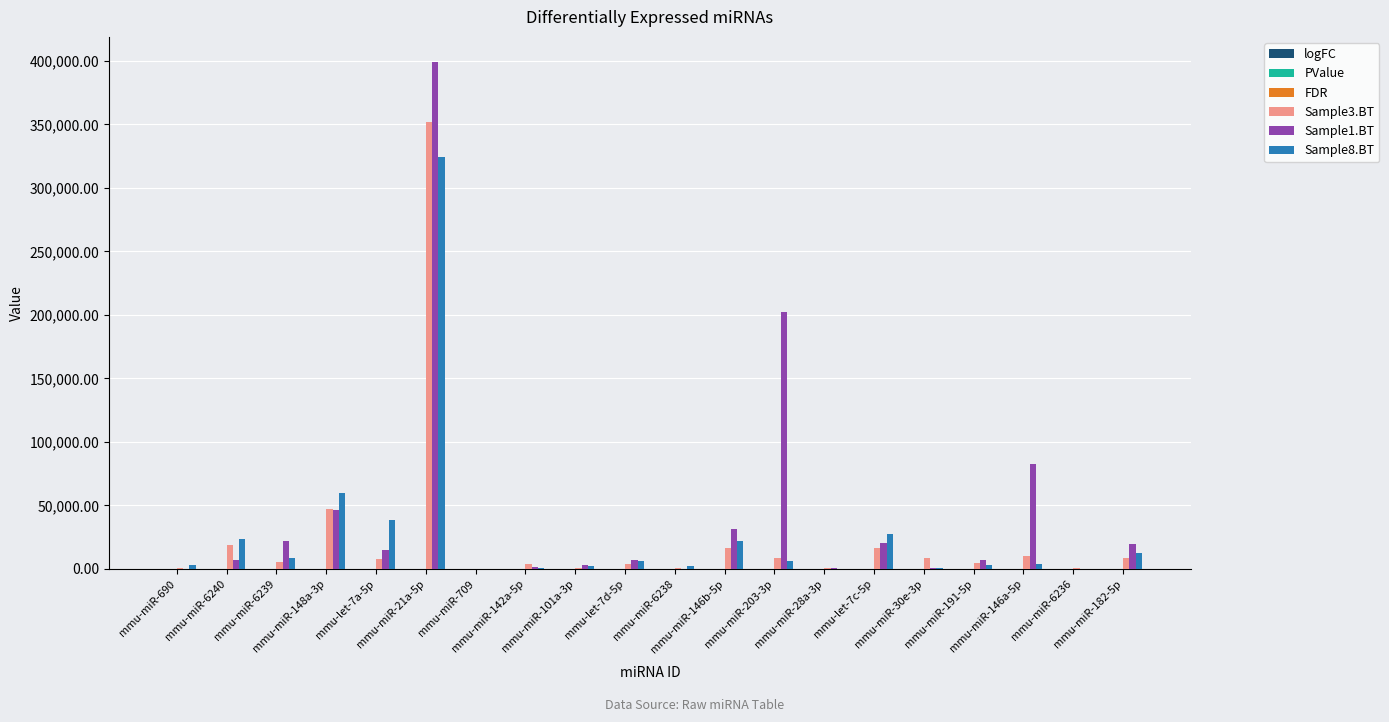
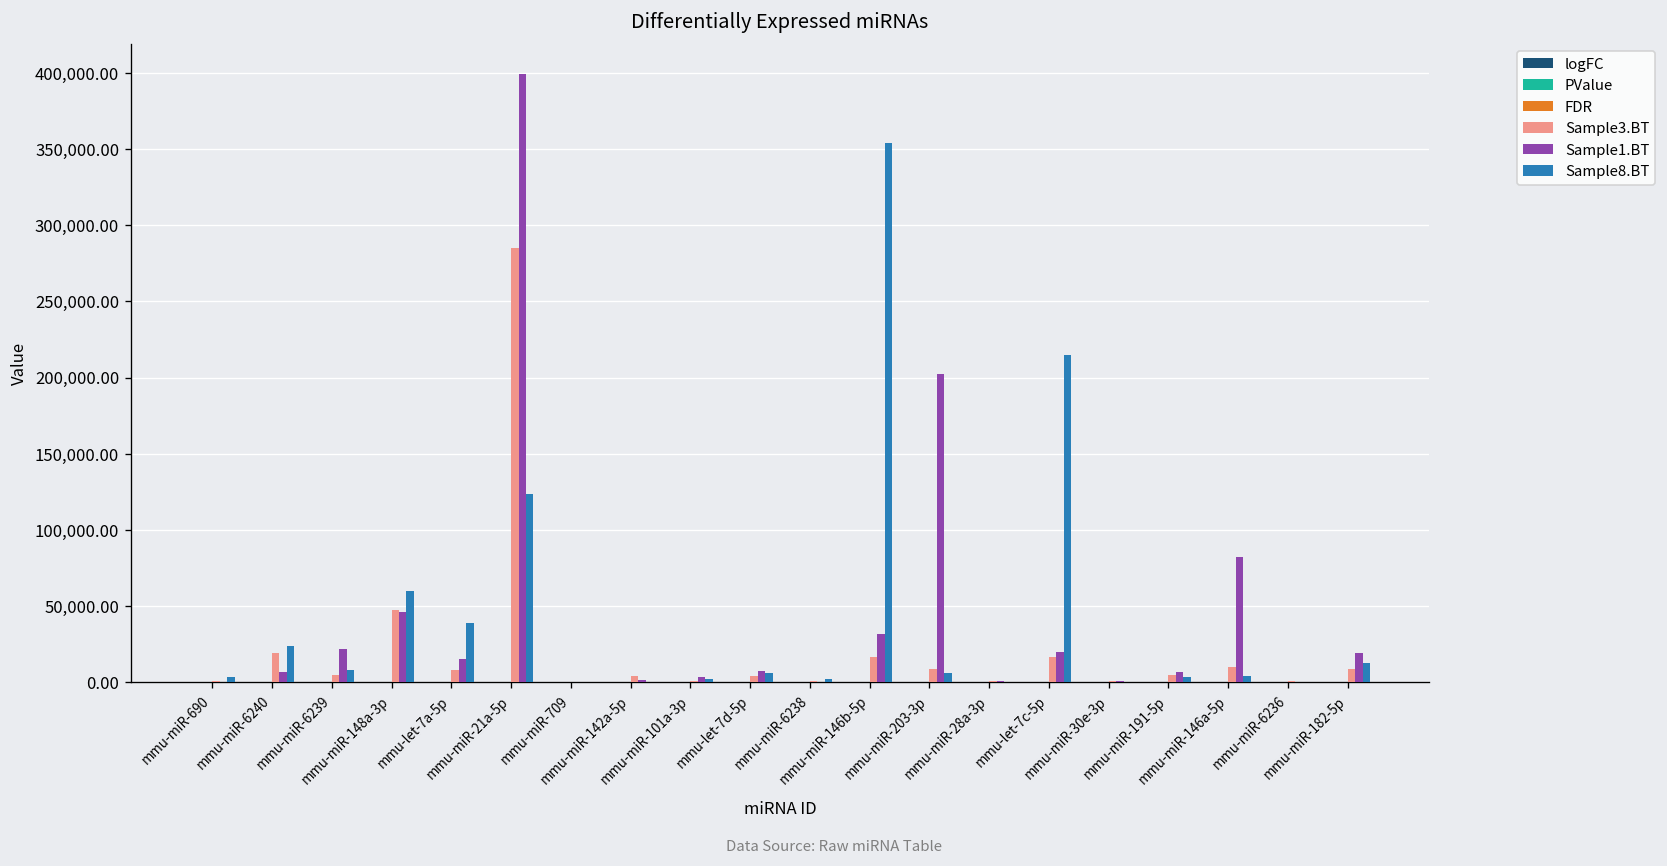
Sample3.BT, mmu-miR-21a-5p: 352,000 -> 285,000
Sample8.BT, mmu-miR-21a-5p: 325,000 -> 123,000
Sample8.BT, mmu-miR-146b-5p: 22,000 -> 354,000
Sample8.BT, mmu-let-7c-5p: 27,000 -> 215,000
Sample3.BT, mmu-miR-30e-3p: 9,000 -> 1,000
